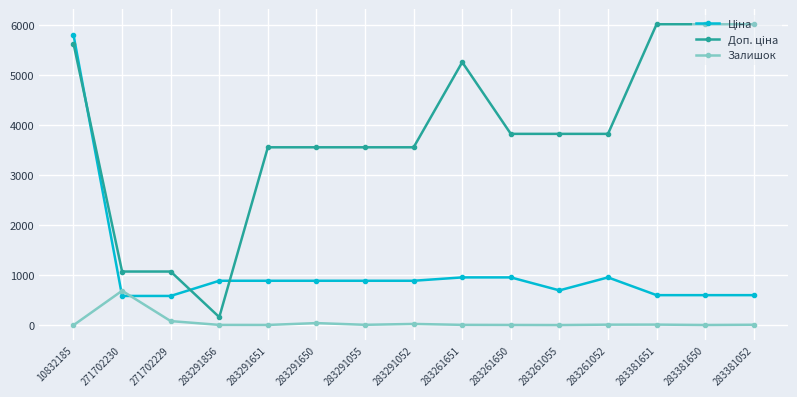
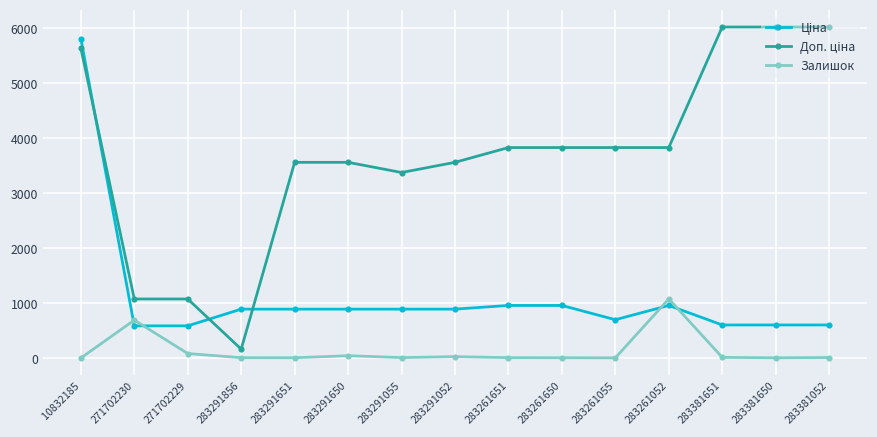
Доп. ціна, 283291055: 3600 -> 3400
Доп. ціна, 283261651: 5300 -> 3800
Залишок, 283261052: 0 -> 1100
